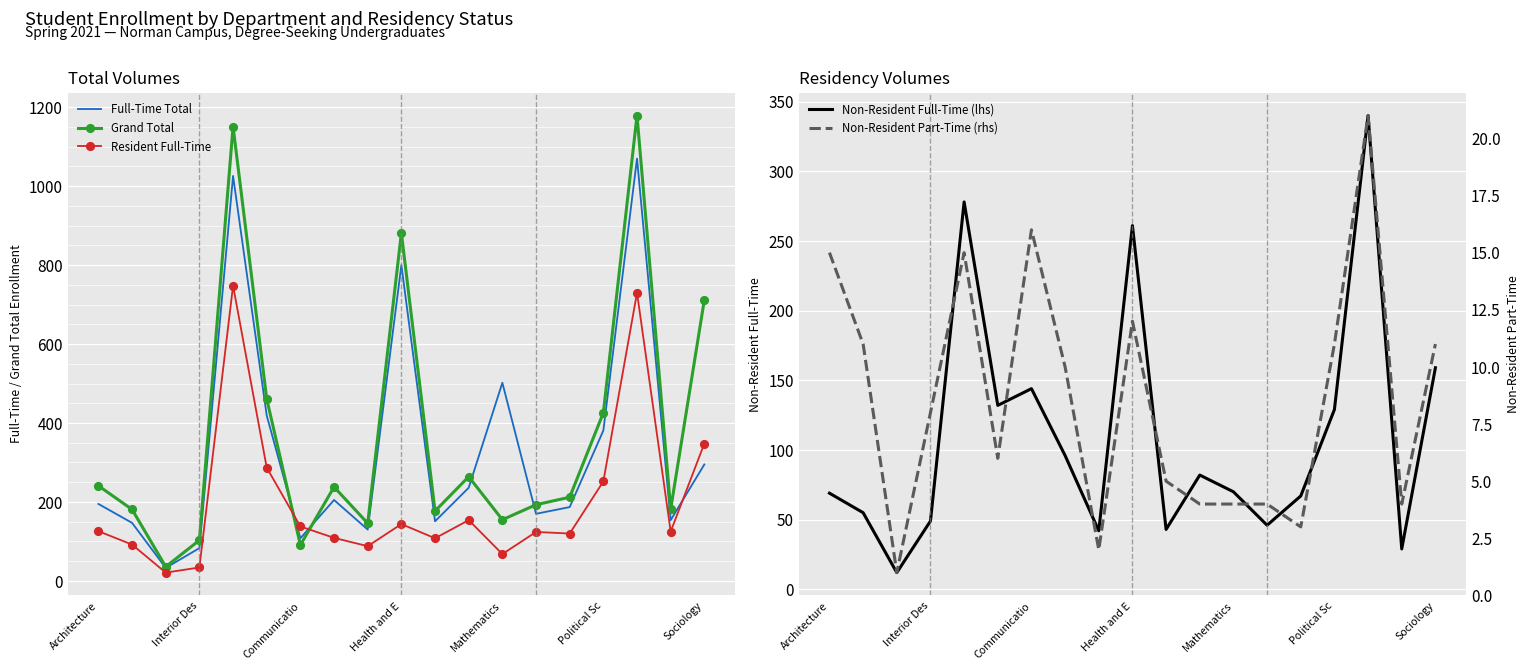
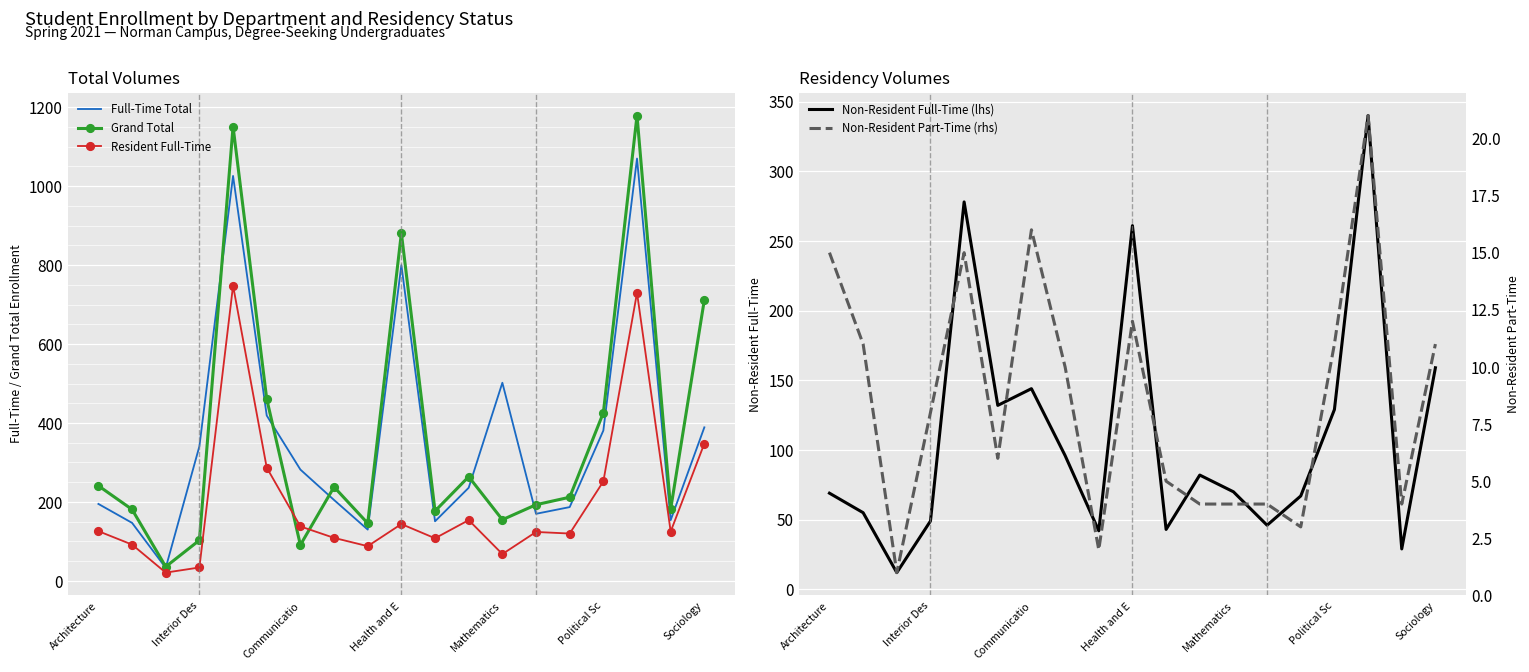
Total Volumes, Full-Time Total, Interior Des: 80 -> 340
Total Volumes, Full-Time Total, Communicatio: 110 -> 280
Total Volumes, Full-Time Total, Sociology: 300 -> 390
